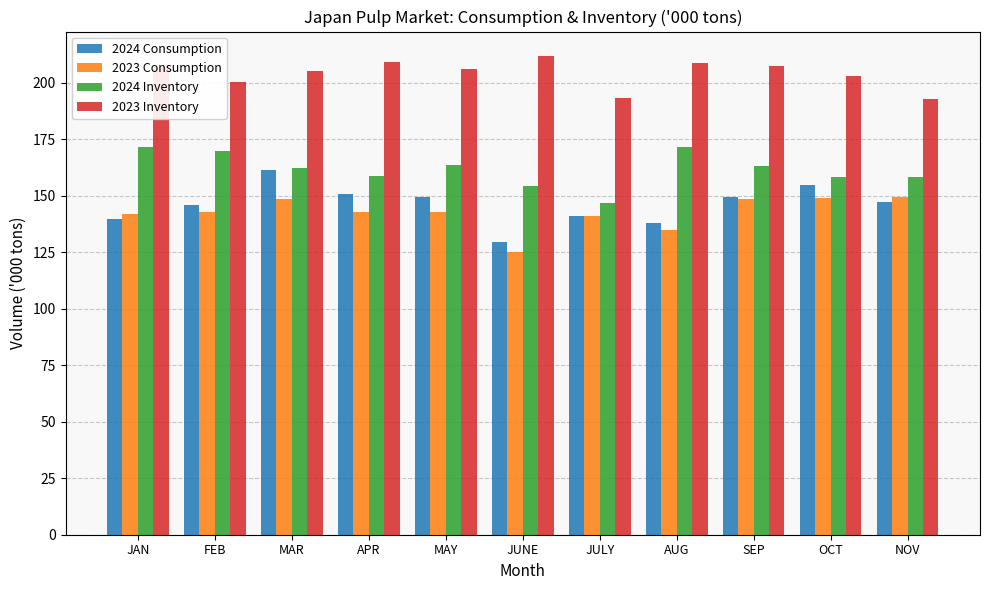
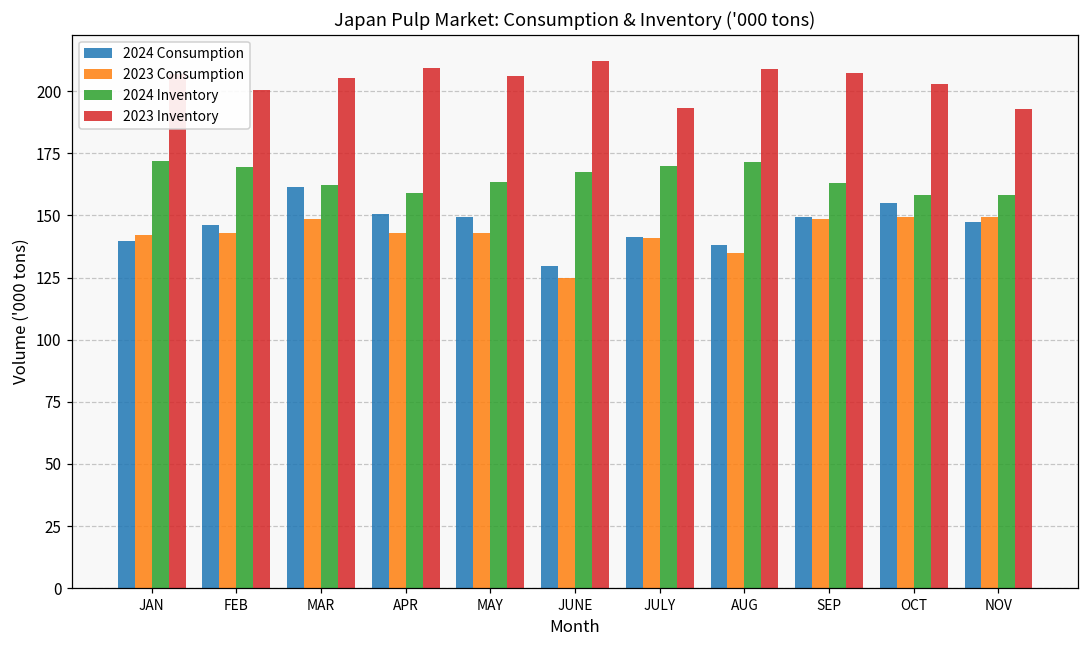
2024 Inventory, JUNE: 154 -> 167
2024 Inventory, JULY: 147 -> 170
